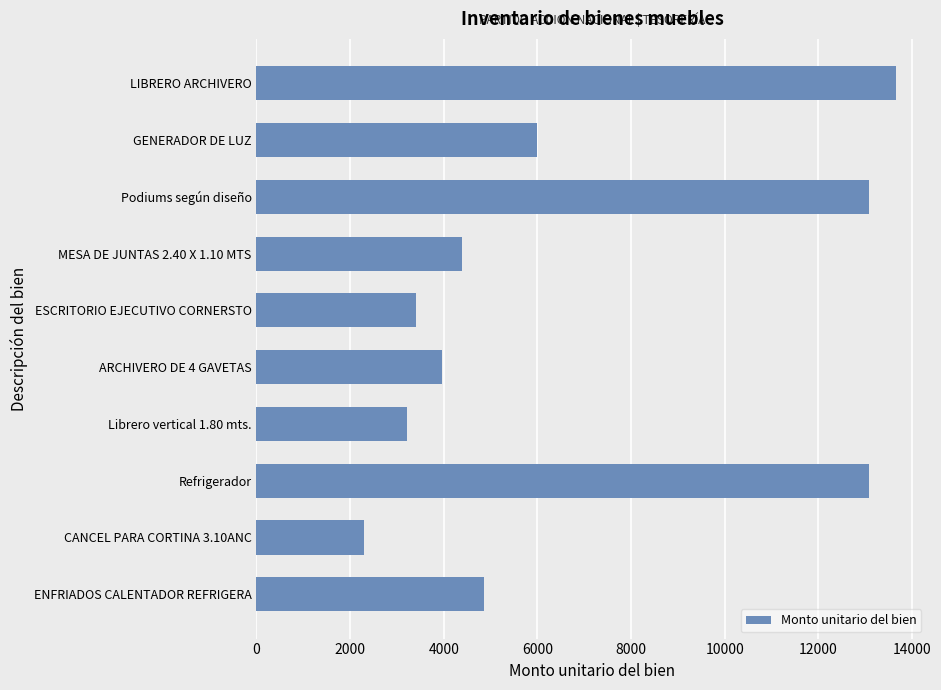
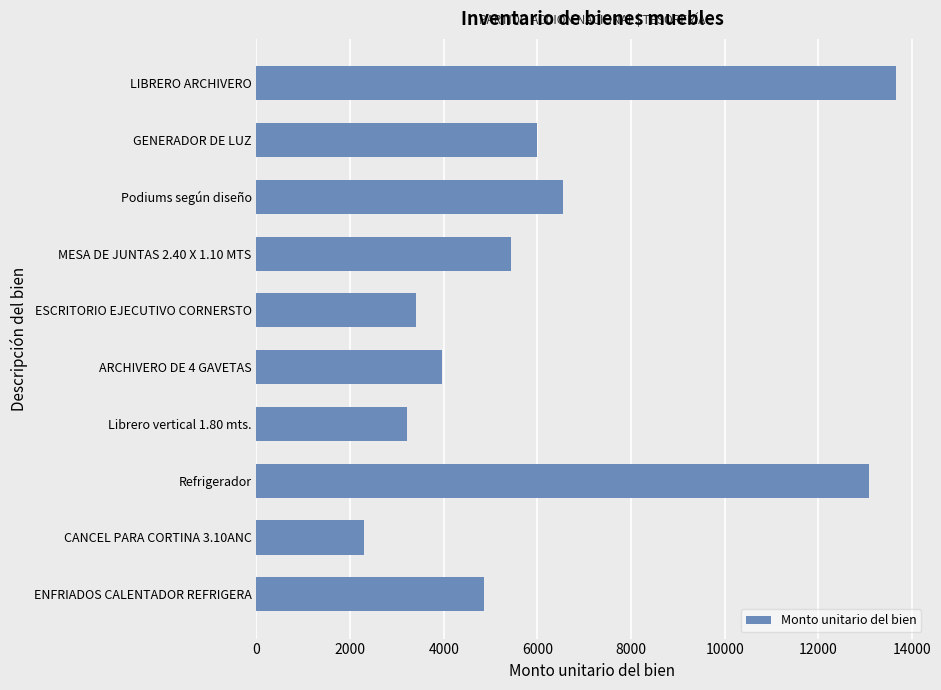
Podiums según diseño: 13100 -> 6500
MESA DE JUNTAS 2.40 X 1.10 MTS: 4400 -> 5400
